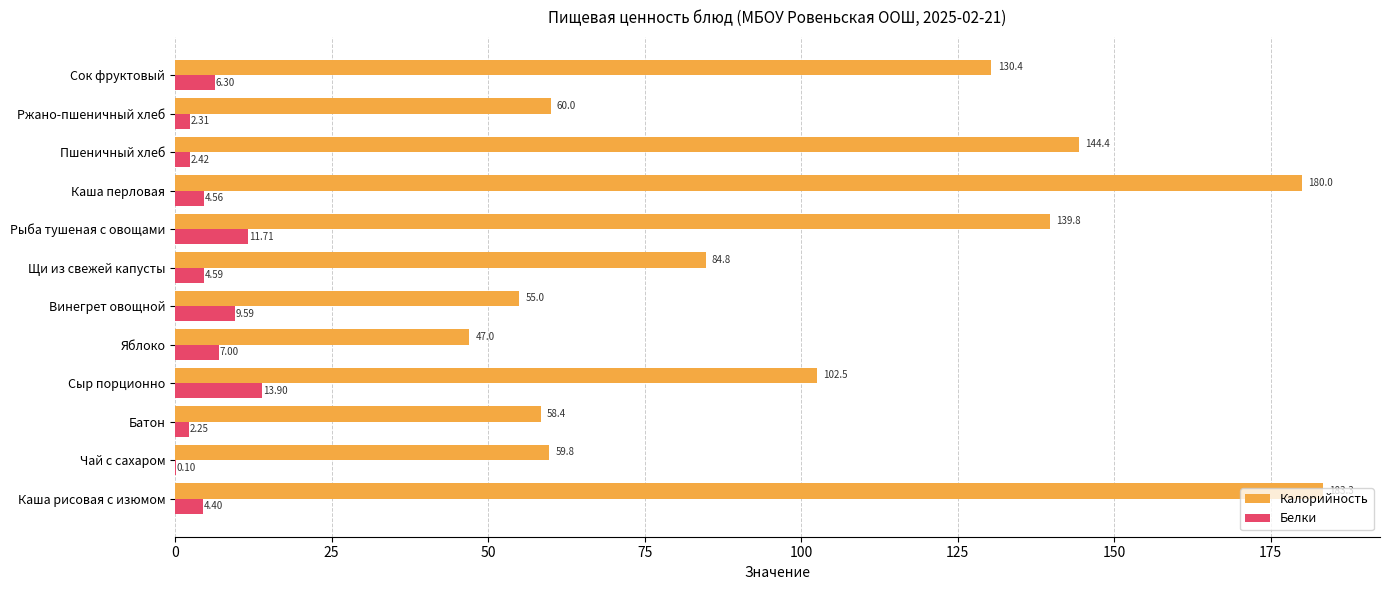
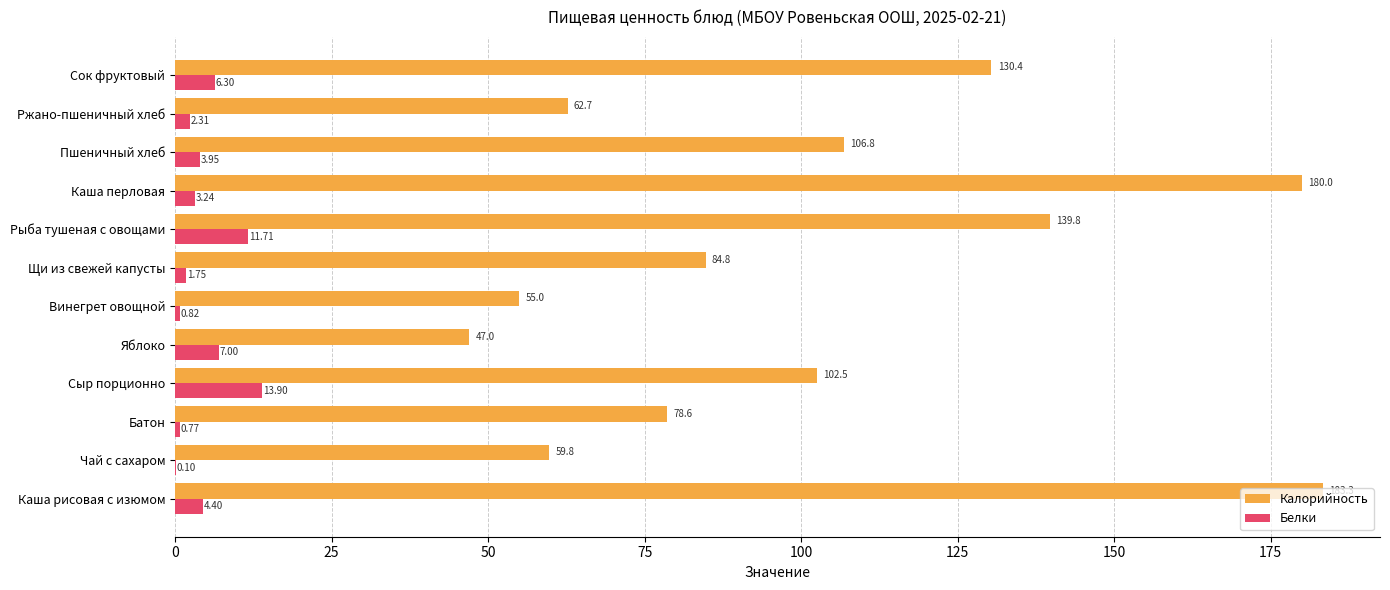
Калорийность, Ржано-пшеничный хлеб: 60.0 -> 62.7
Калорийность, Пшеничный хлеб: 144.4 -> 106.8
Белки, Пшеничный хлеб: 2.42 -> 3.95
Белки, Каша перловая: 4.56 -> 3.24
Белки, Щи из свежей капусты: 4.59 -> 1.75
Белки, Винегрет овощной: 9.59 -> 0.82
Калорийность, Батон: 58.4 -> 78.6
Белки, Батон: 2.25 -> 0.77
